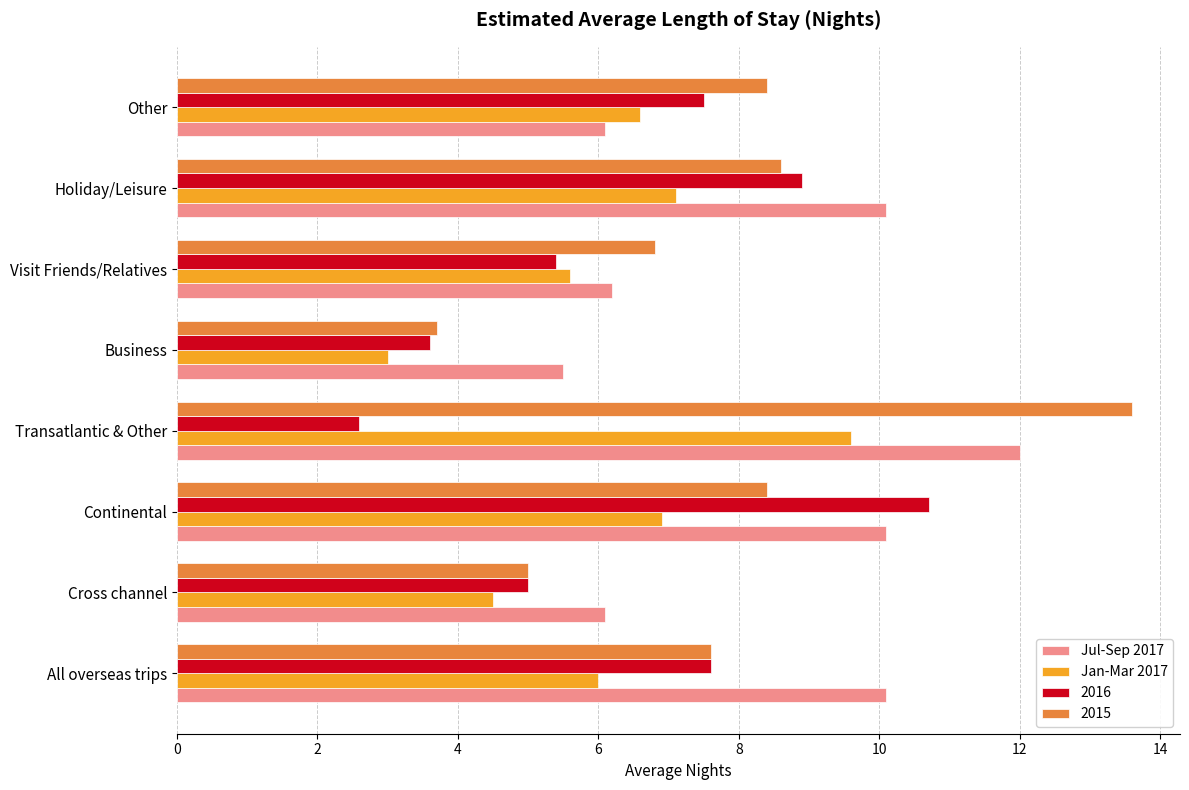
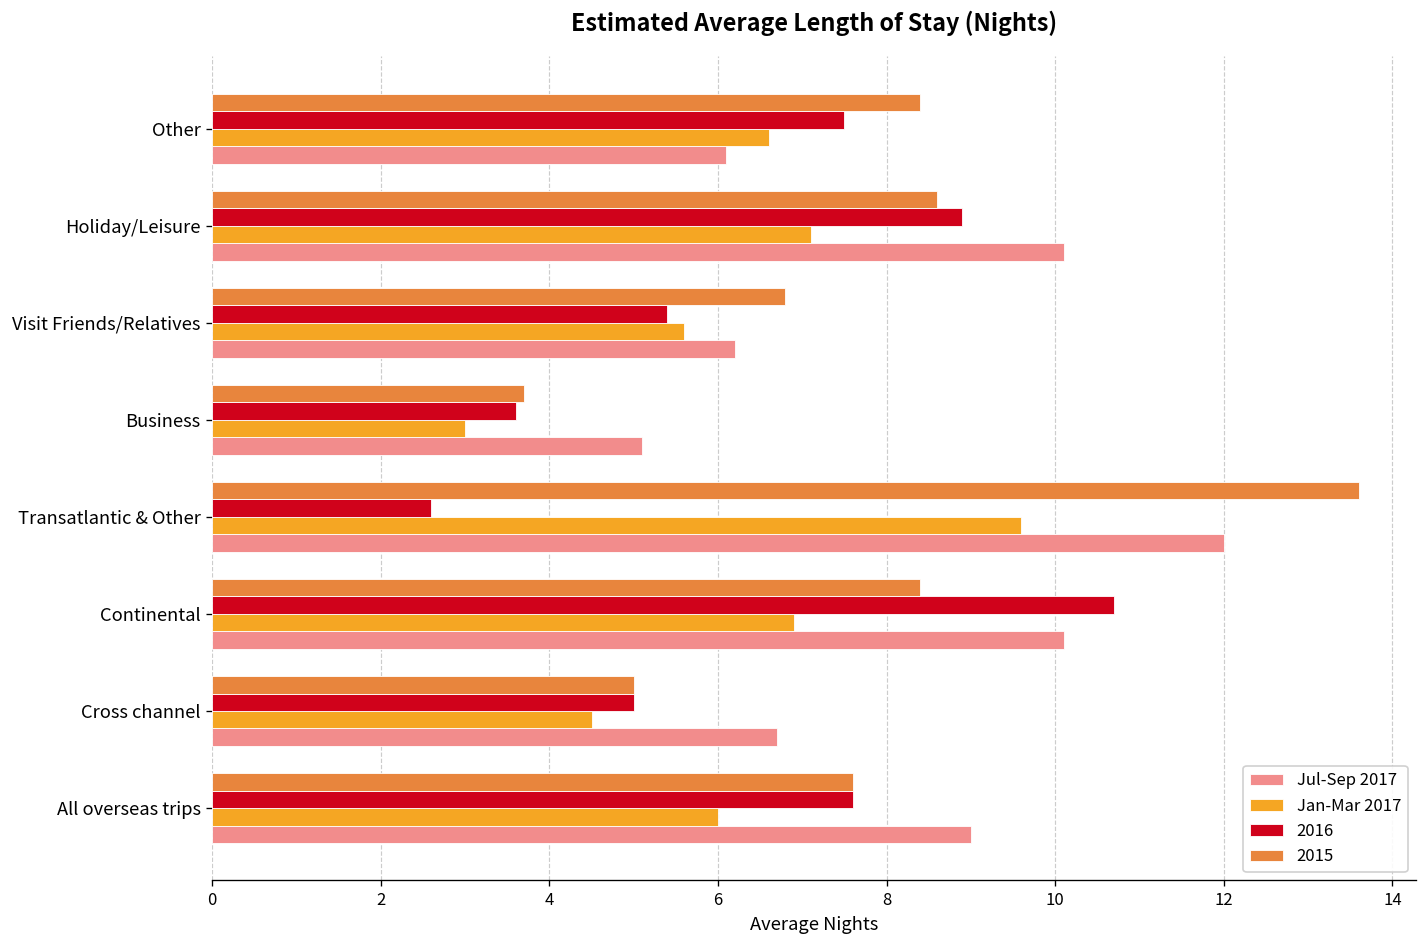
Jul-Sep 2017, Business: 5.5 -> 5.1
Jul-Sep 2017, Cross channel: 6.1 -> 6.7
Jul-Sep 2017, All overseas trips: 10.1 -> 9.0
